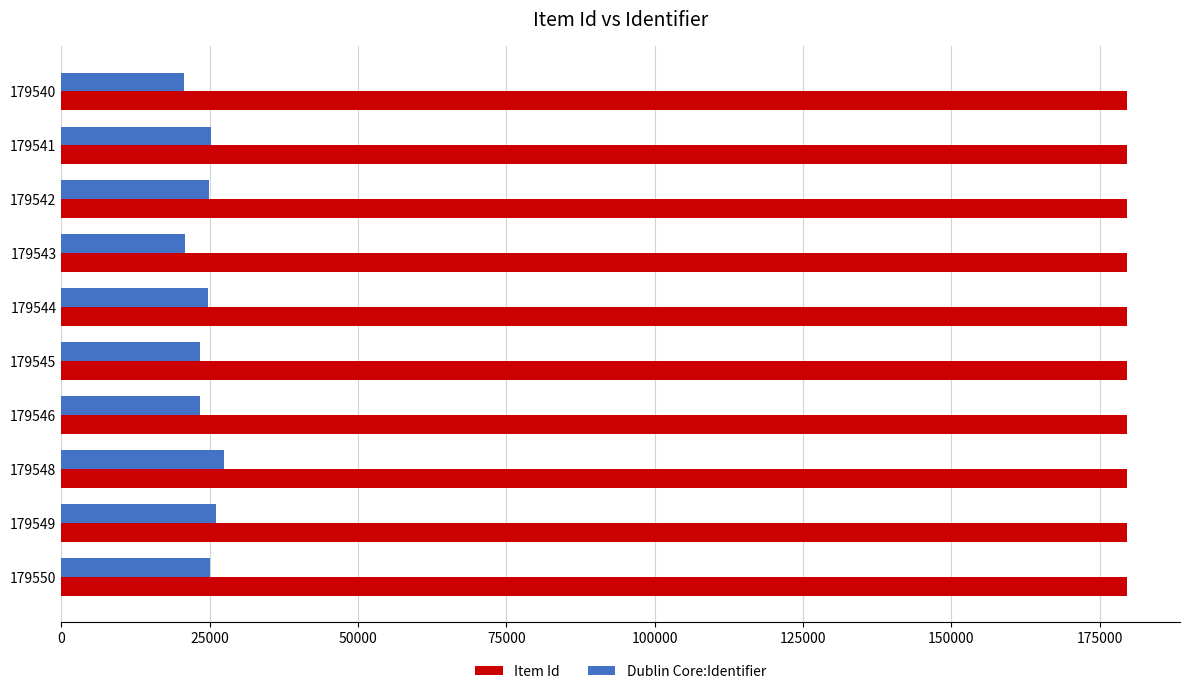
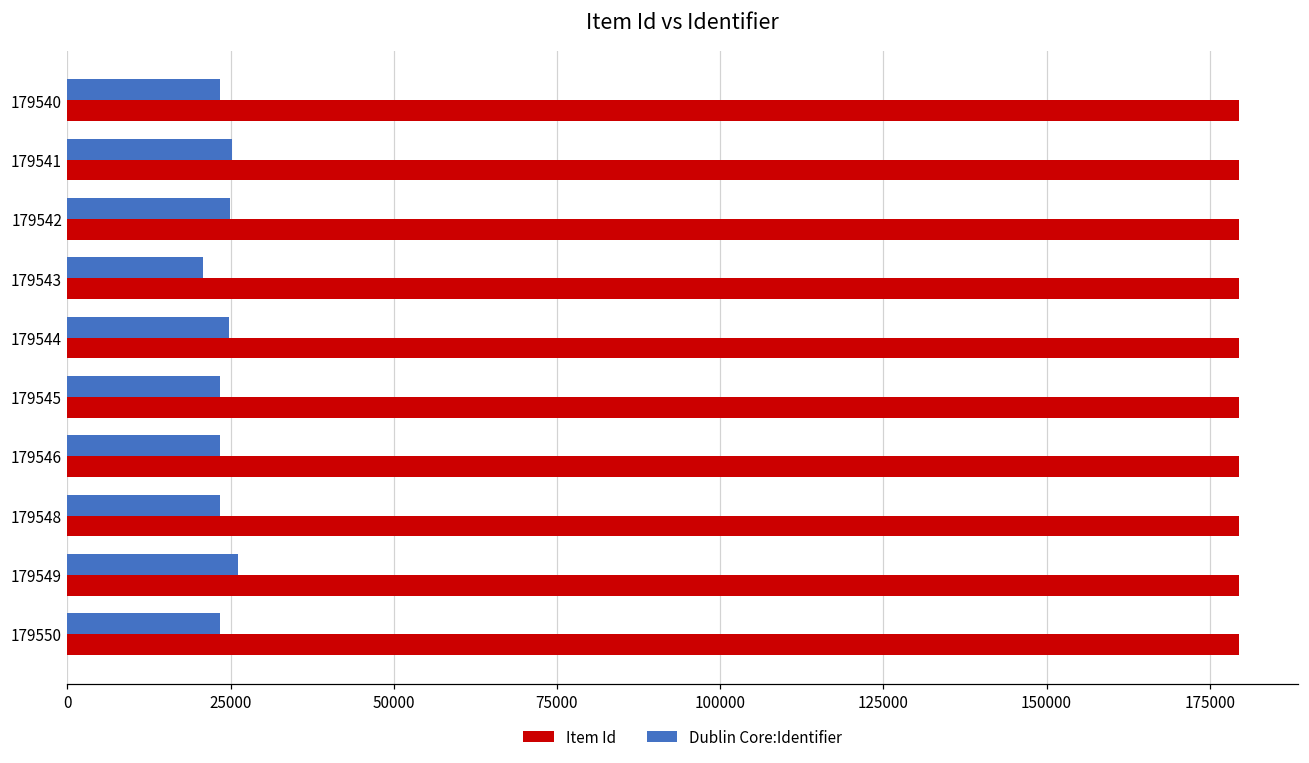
Dublin Core:Identifier, 179540: 21000 -> 23000
Dublin Core:Identifier, 179548: 27000 -> 23000
Dublin Core:Identifier, 179550: 25000 -> 23000
